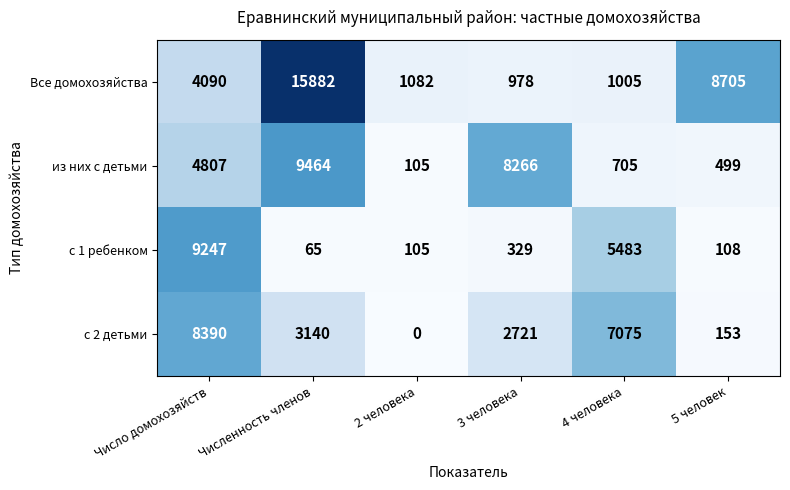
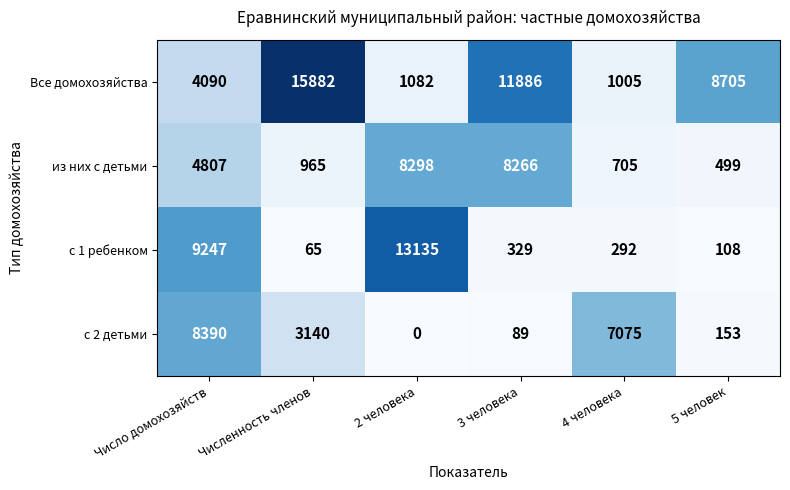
Все домохозяйства, 3 человека: 978 -> 11886
из них с детьми, Численность членов: 9464 -> 965
из них с детьми, 2 человека: 105 -> 8298
с 1 ребенком, 2 человека: 105 -> 13135
с 1 ребенком, 4 человека: 5483 -> 292
с 2 детьми, 3 человека: 2721 -> 89
